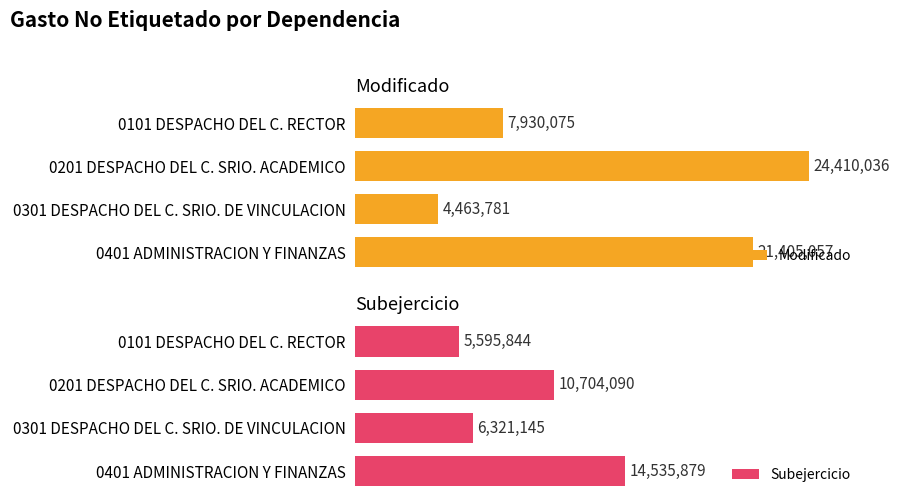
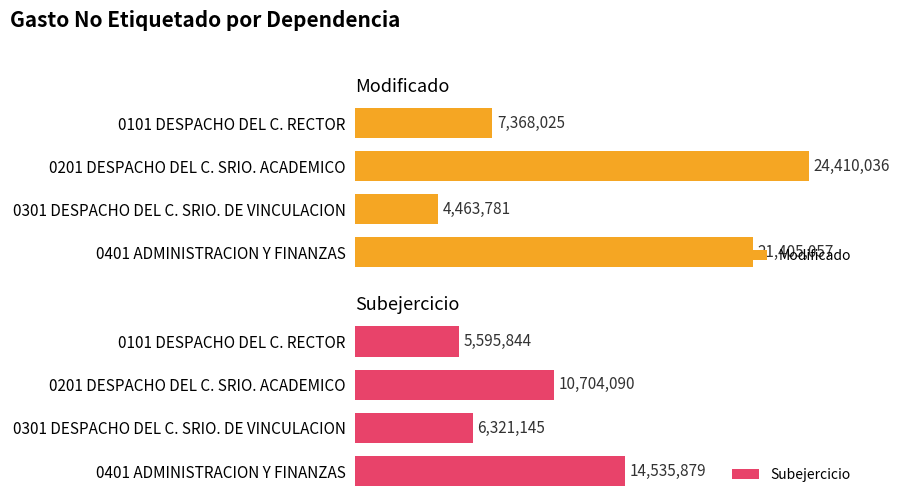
Modificado, 0101 DESPACHO DEL C. RECTOR: 7,930,075 -> 7,368,025
